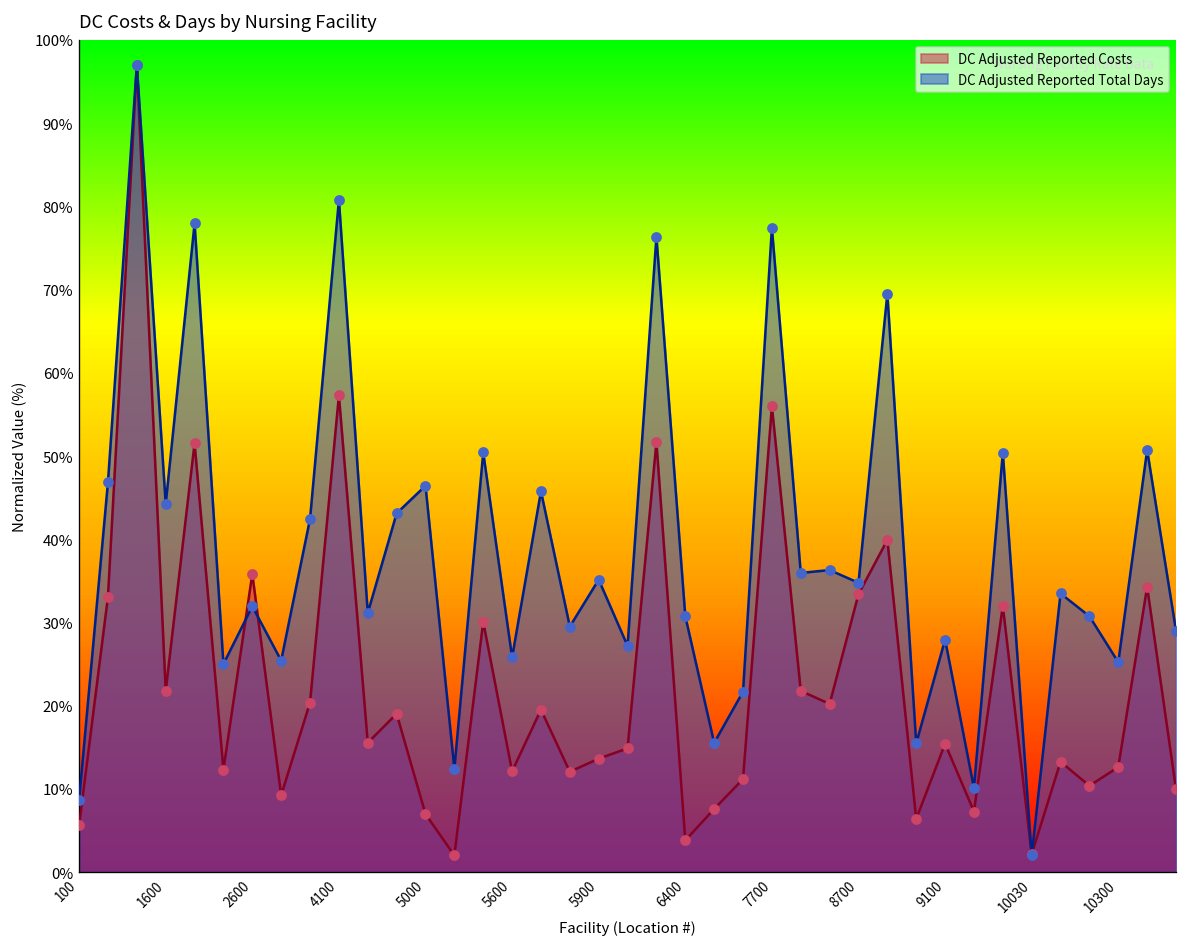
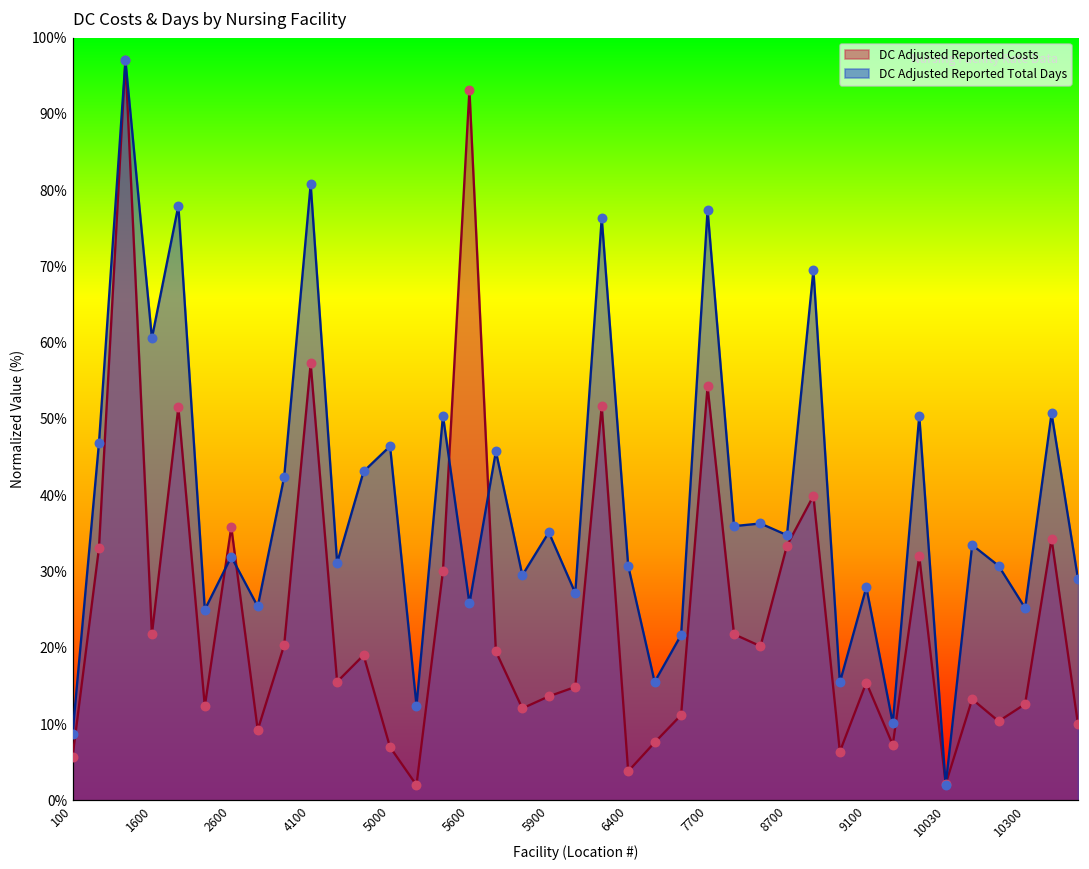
DC Adjusted Reported Total Days, 1600: 44% -> 61%
DC Adjusted Reported Costs, 5600: 12% -> 93%
DC Adjusted Reported Costs, 7700: 56% -> 54%
